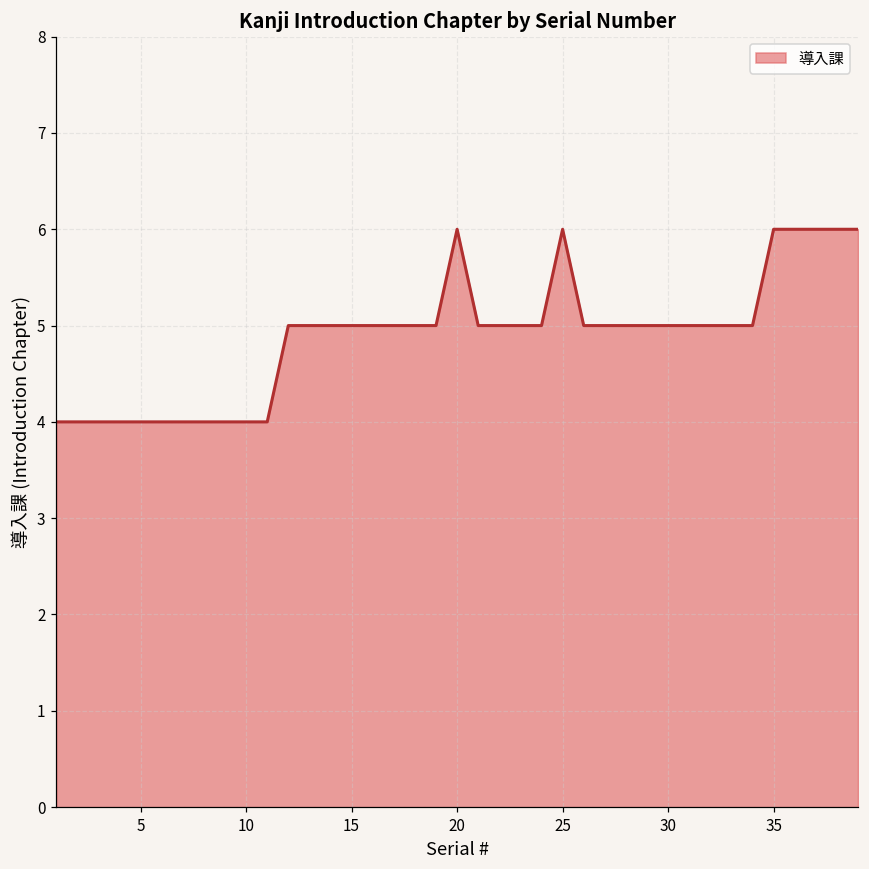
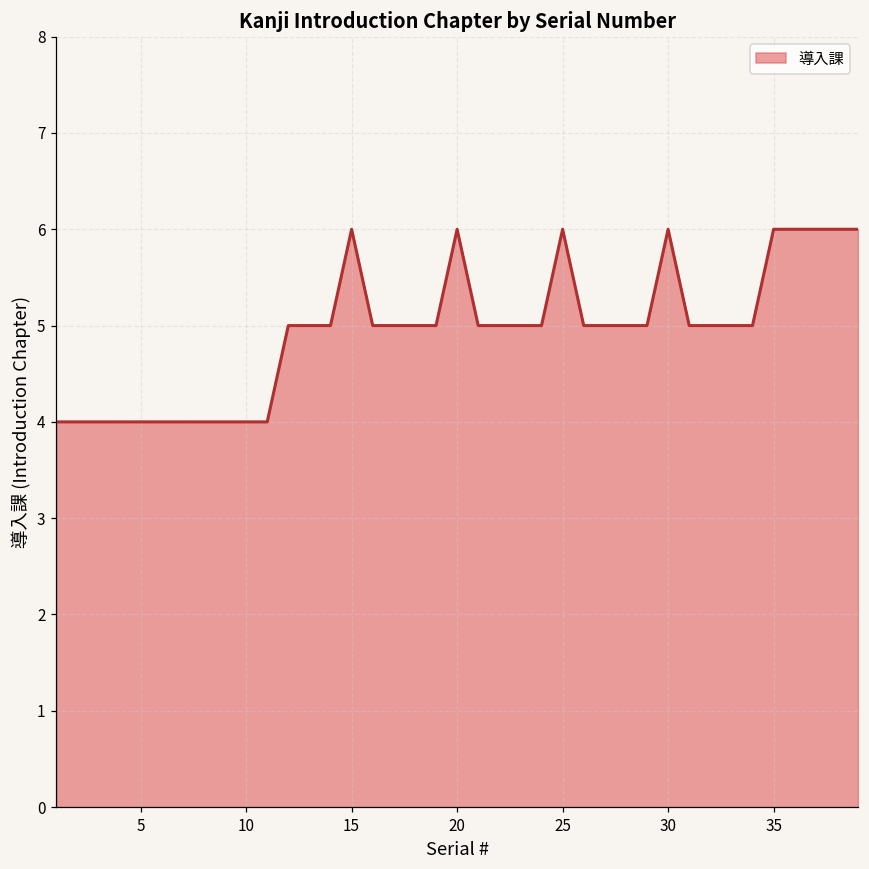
15: 5 -> 6
30: 5 -> 6
